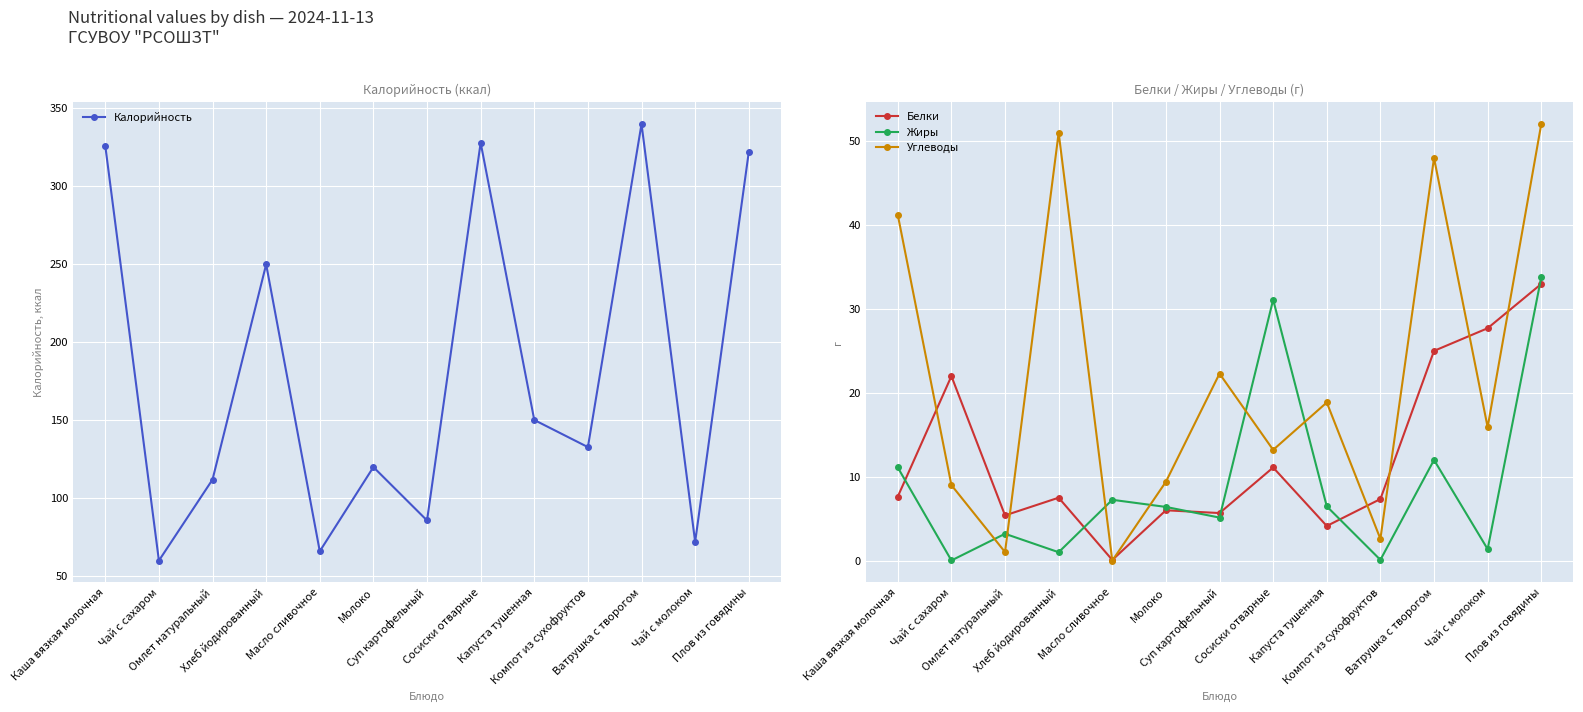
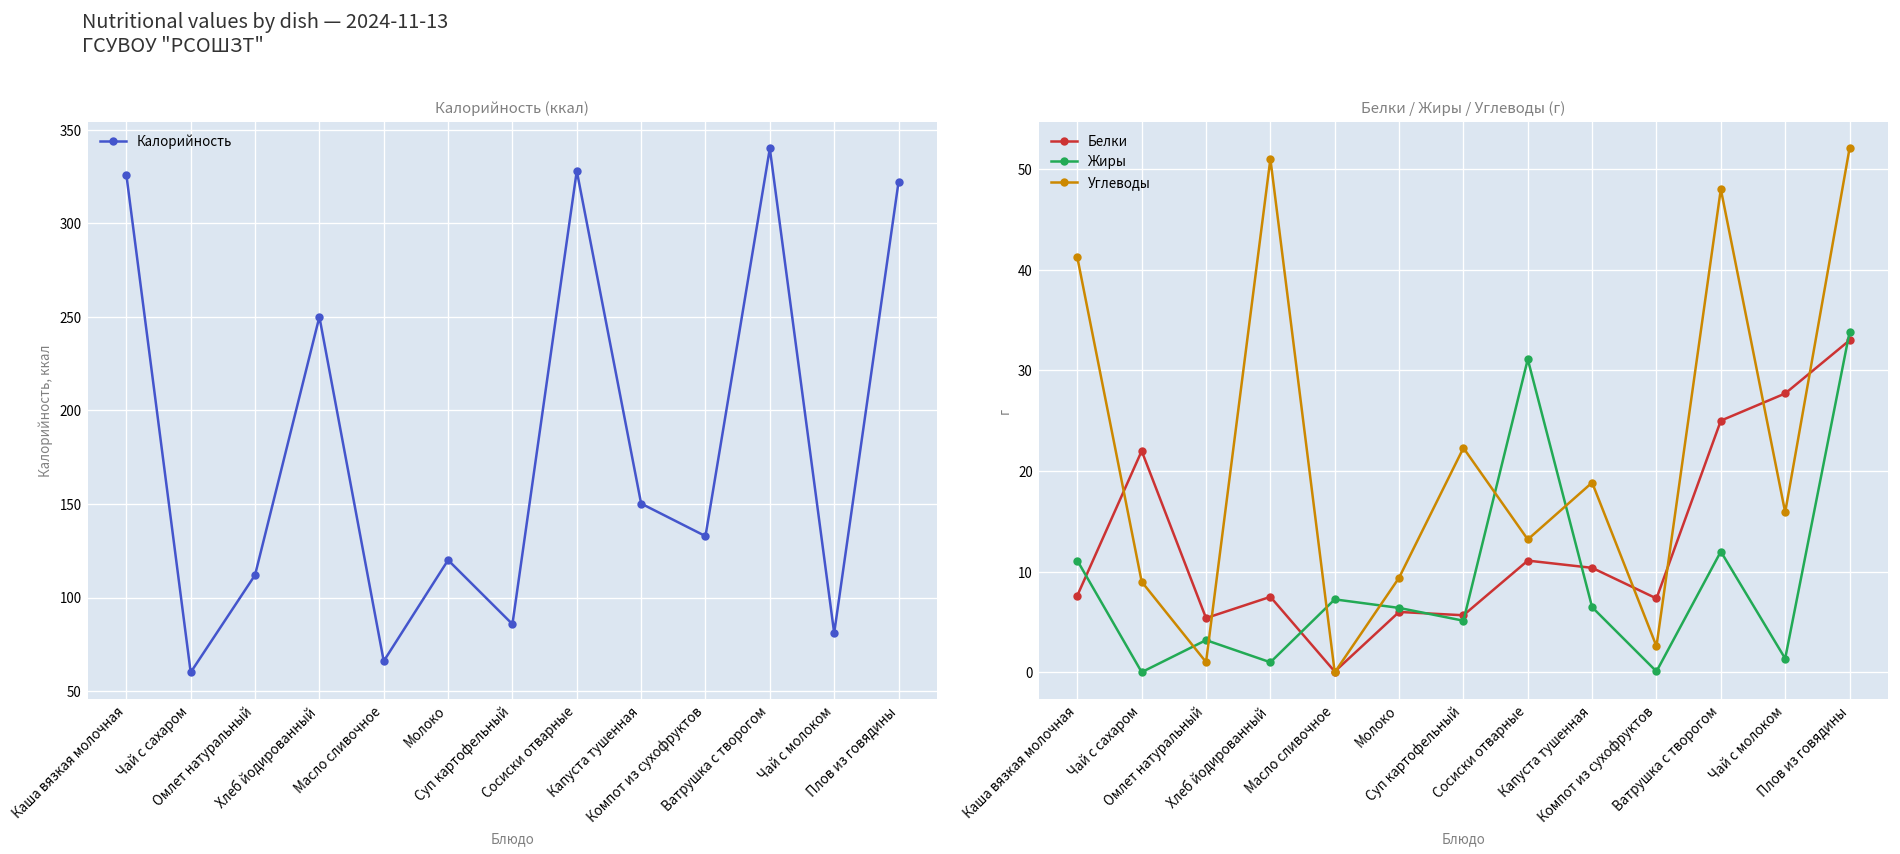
Калорийность (ккал), Чай с молоком: 72 -> 81
Белки / Жиры / Углеводы (г), Белки, Капуста тушенная: 4 -> 10
